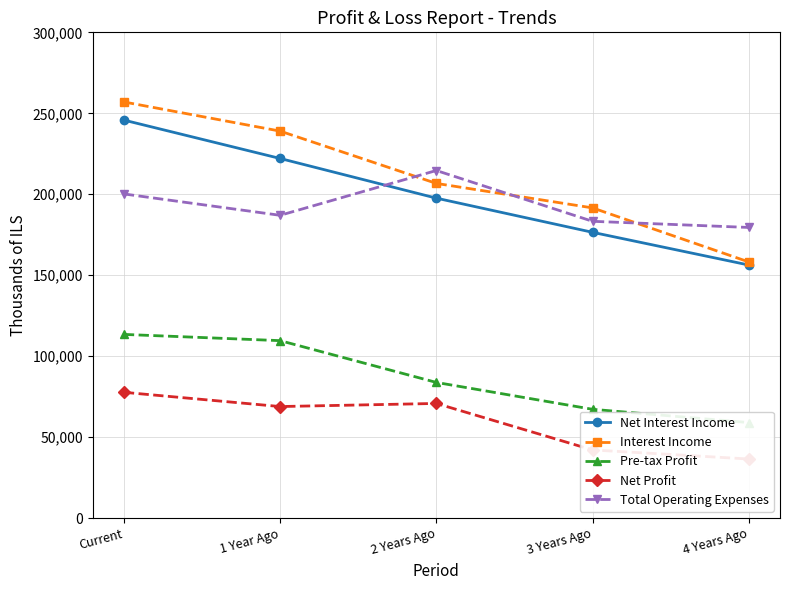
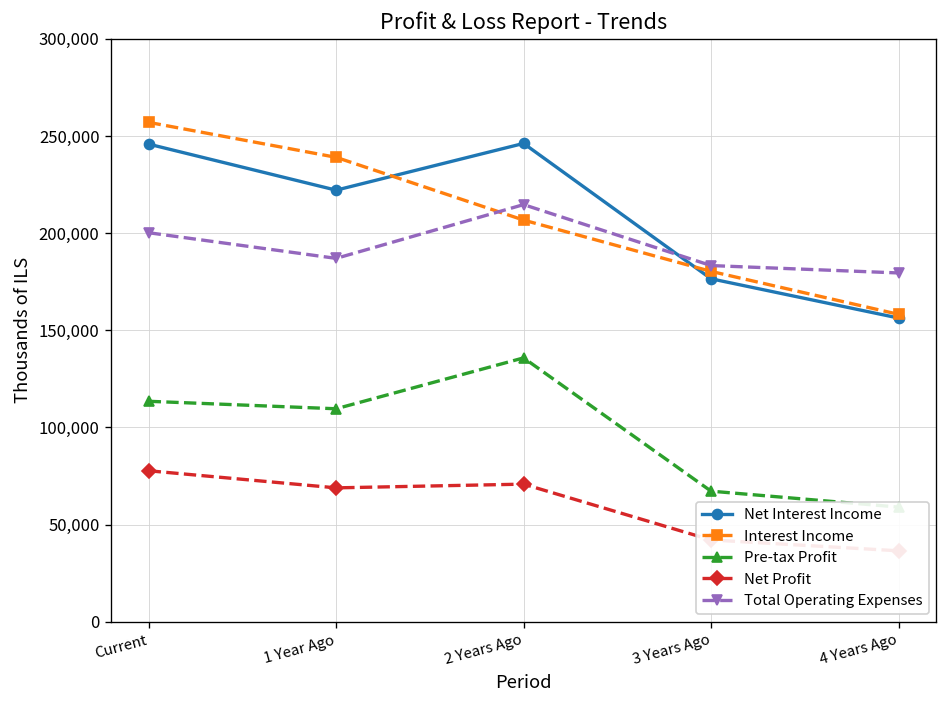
Net Interest Income, 2 Years Ago: 198,000 -> 246,000
Pre-tax Profit, 2 Years Ago: 84,000 -> 136,000
Interest Income, 3 Years Ago: 192,000 -> 180,000
